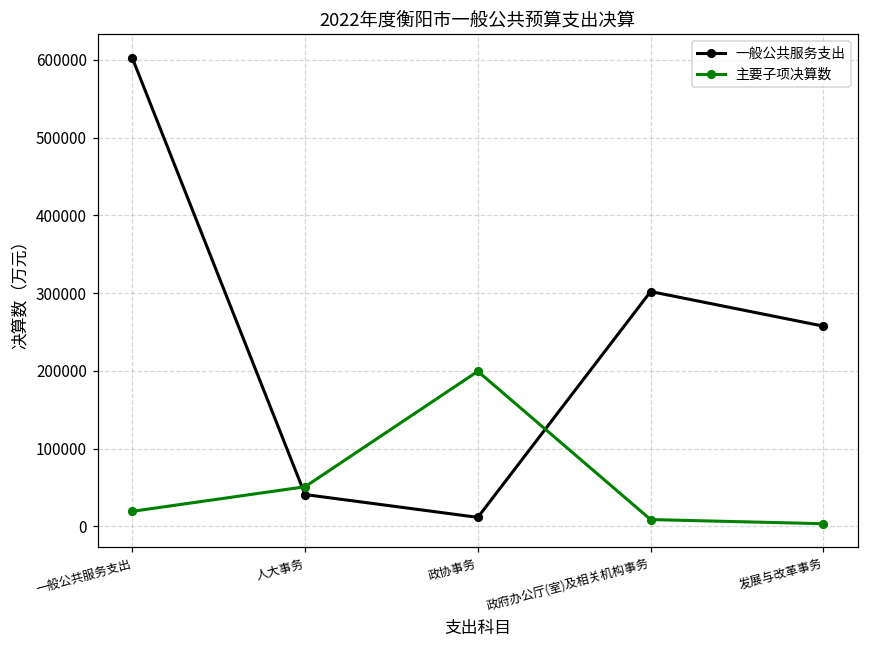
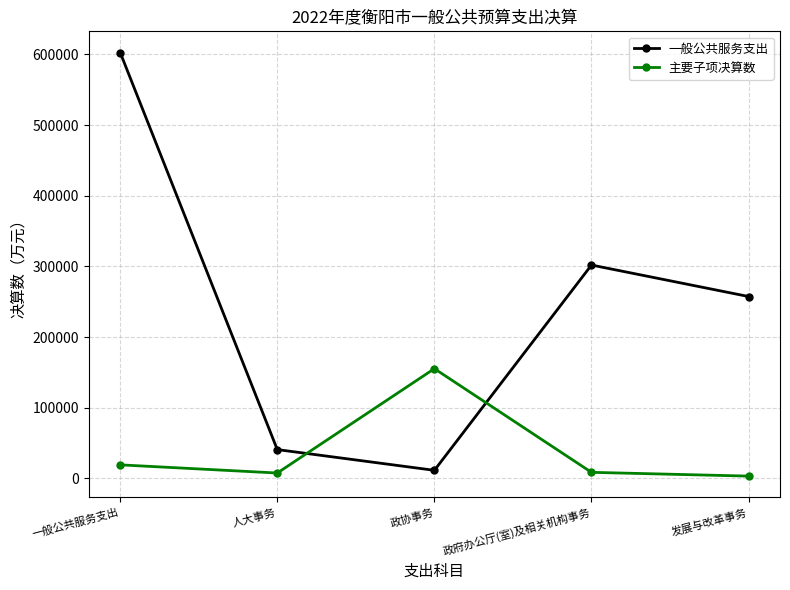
主要子项决算数, 人大事务: 50000 -> 10000
主要子项决算数, 政协事务: 200000 -> 160000
